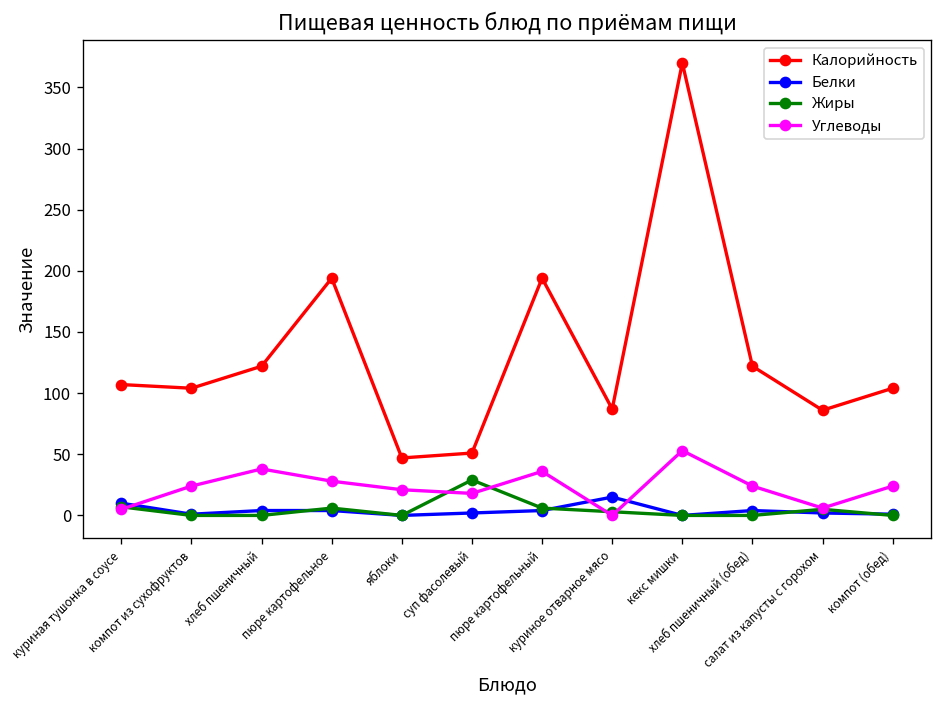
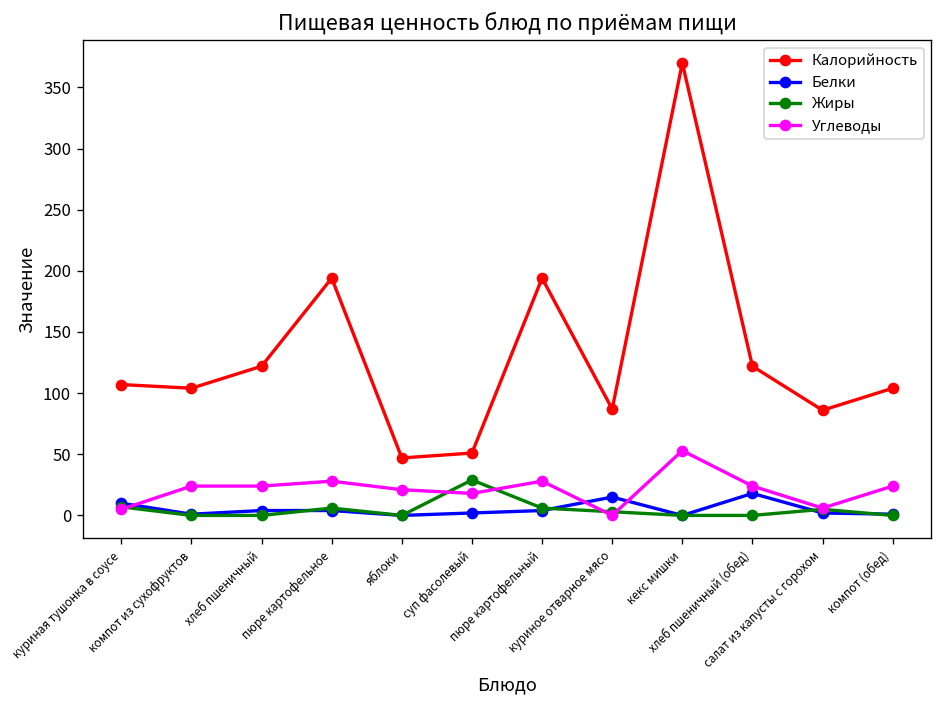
Углеводы, хлеб пшеничный: 38 -> 24
Углеводы, пюре картофельный: 36 -> 28
Белки, хлеб пшеничный (обед): 4 -> 18
